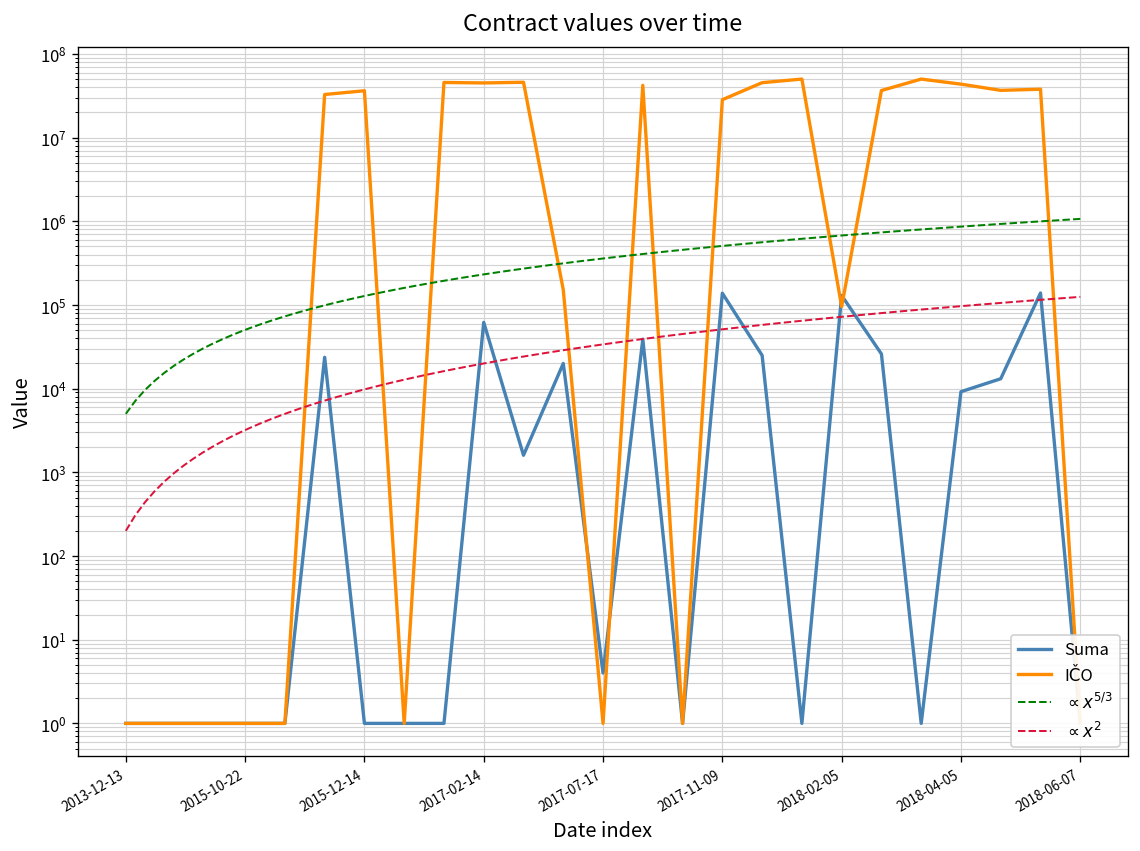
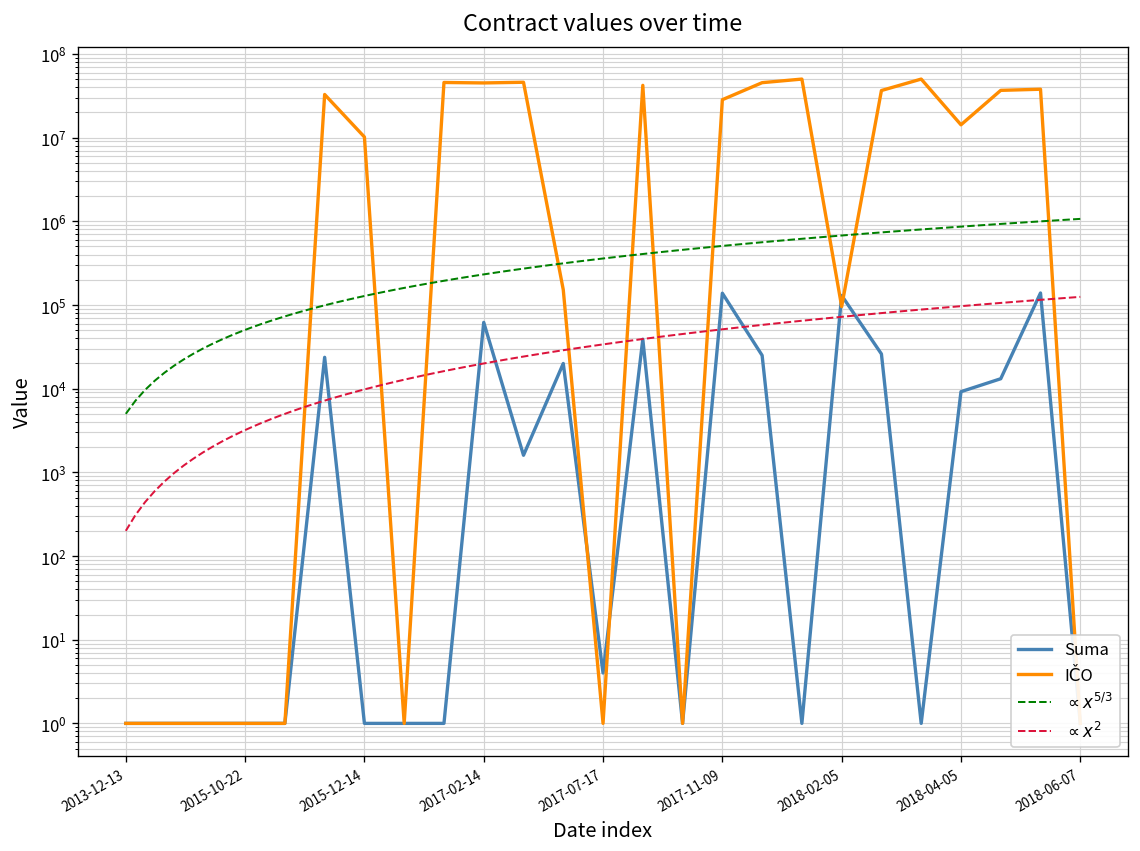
IČO, 2015-12-14: 40000000 -> 10000000
IČO, 2018-04-05: 40000000 -> 14000000
